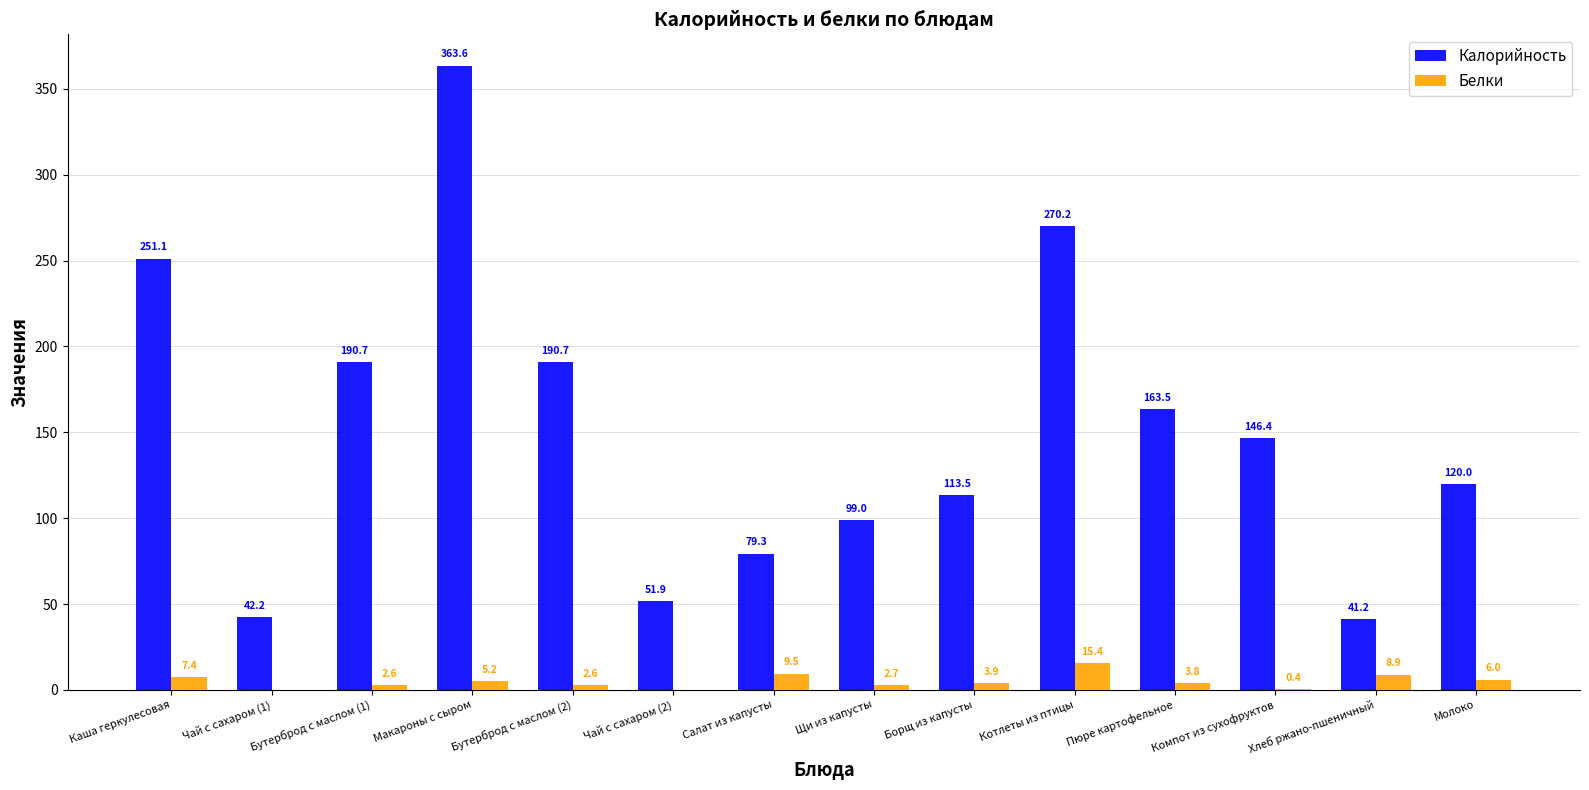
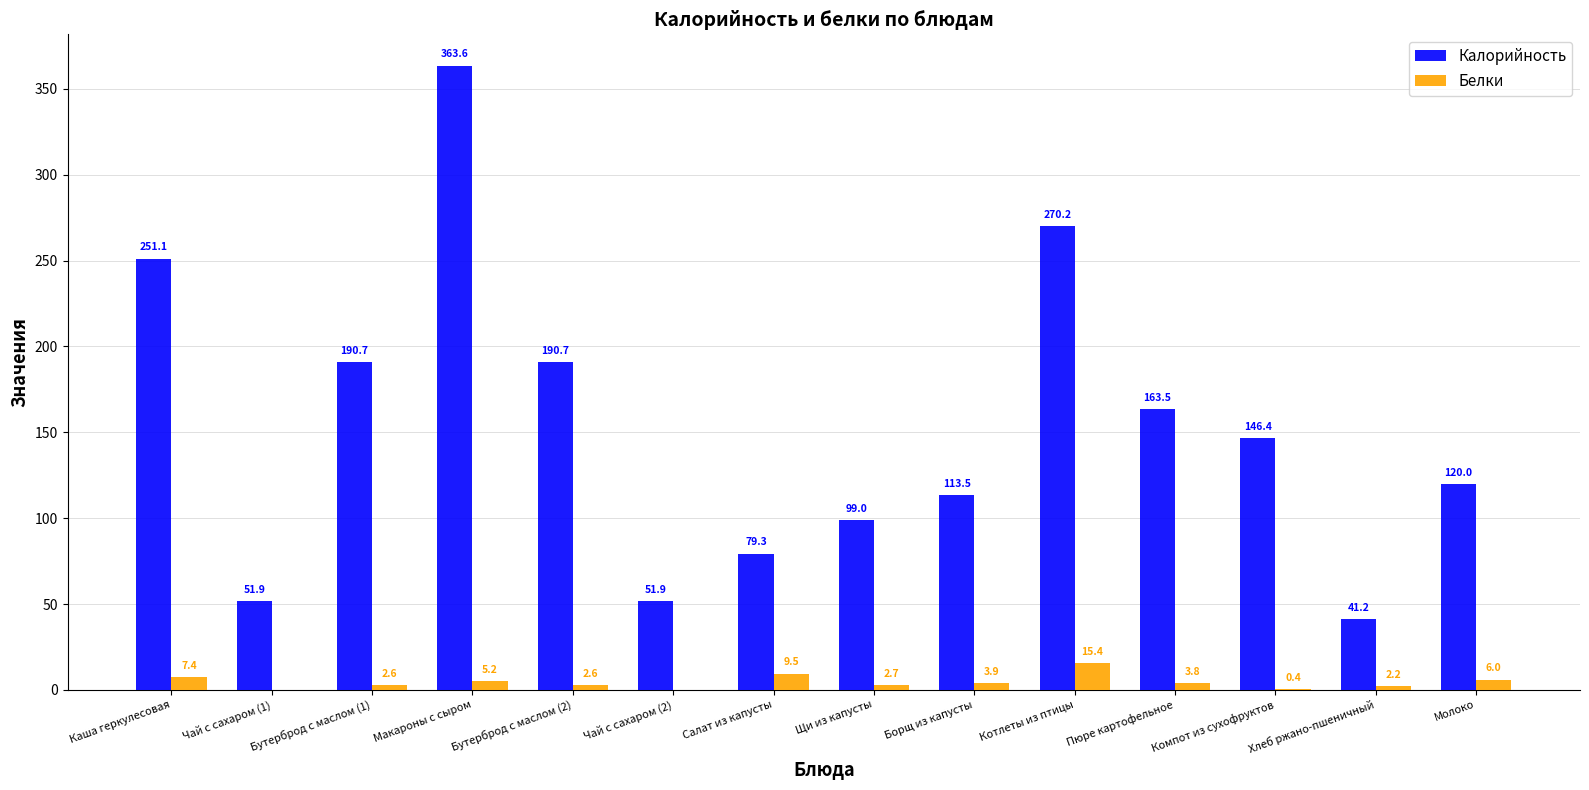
Калорийность, Чай с сахаром (1): 42.2 -> 51.9
Белки, Хлеб ржано-пшеничный: 8.9 -> 2.2
